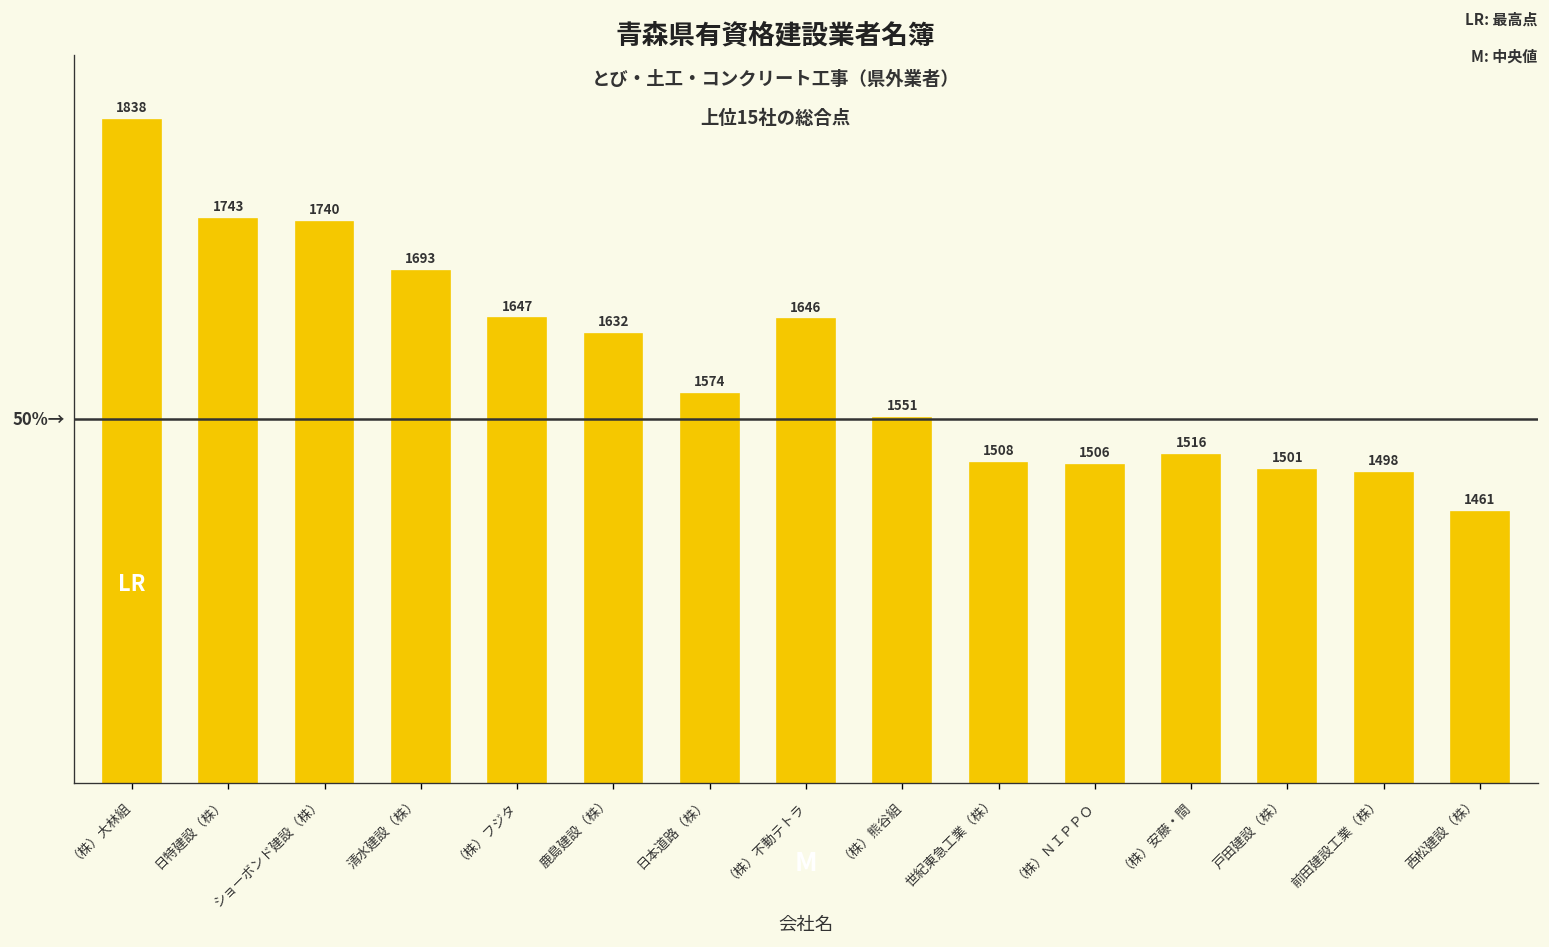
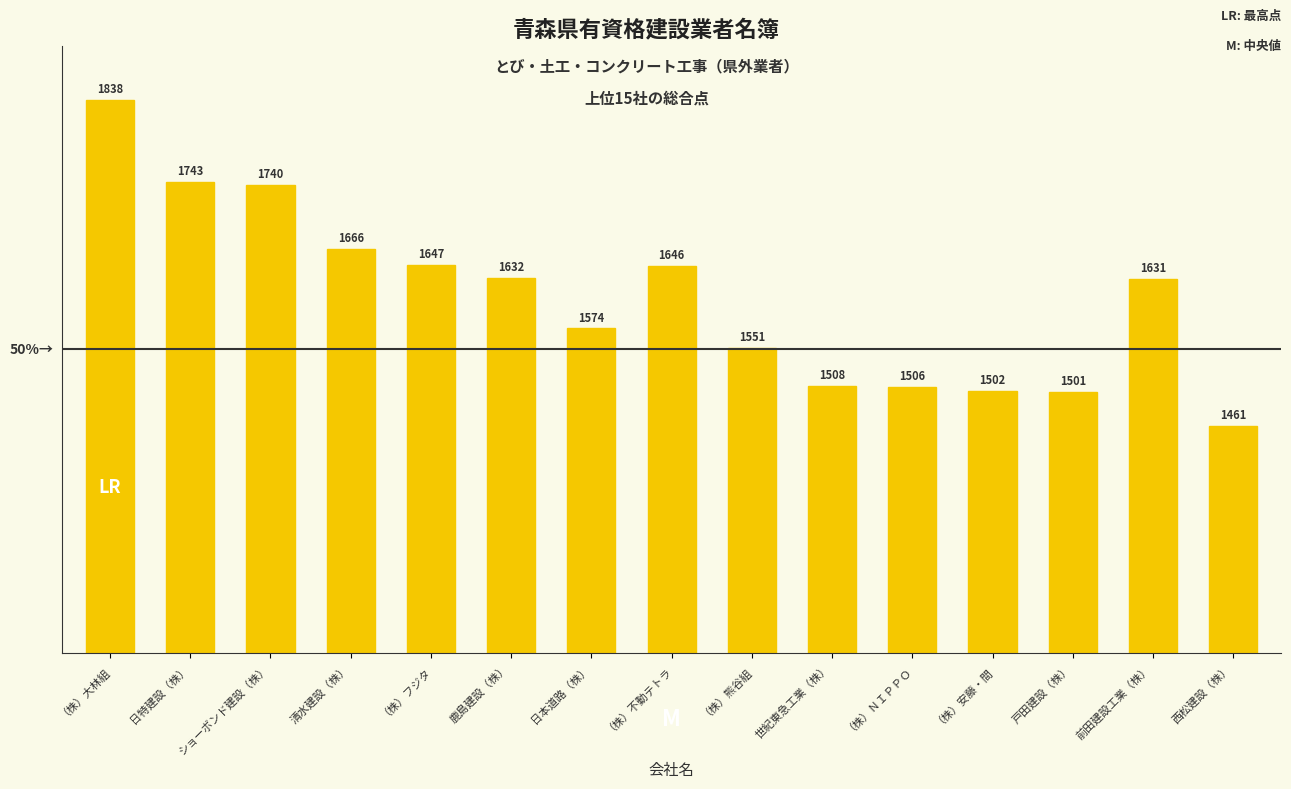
清水建設（株）: 1693 -> 1666
（株）安藤・間: 1516 -> 1502
前田建設工業（株）: 1498 -> 1631
